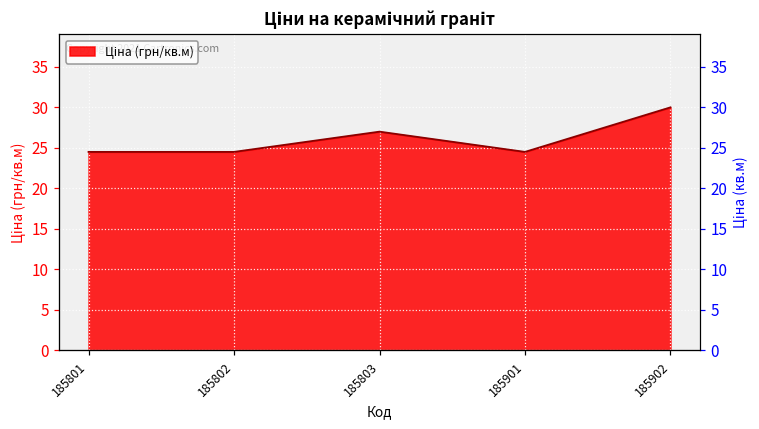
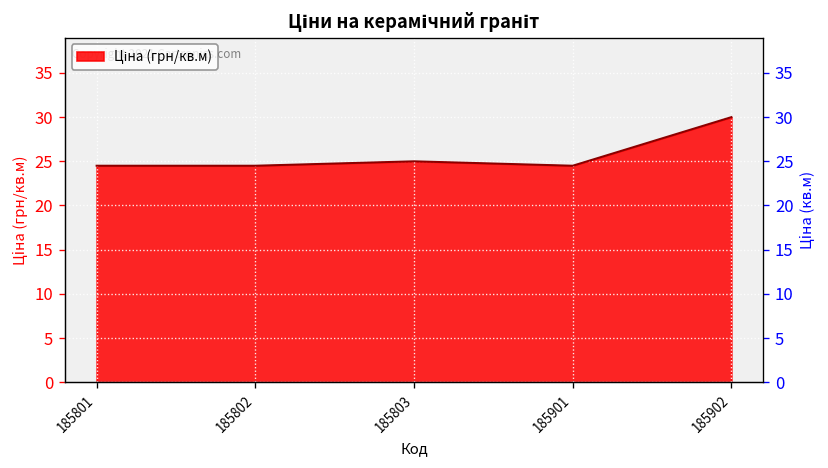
185803: 27 -> 25
